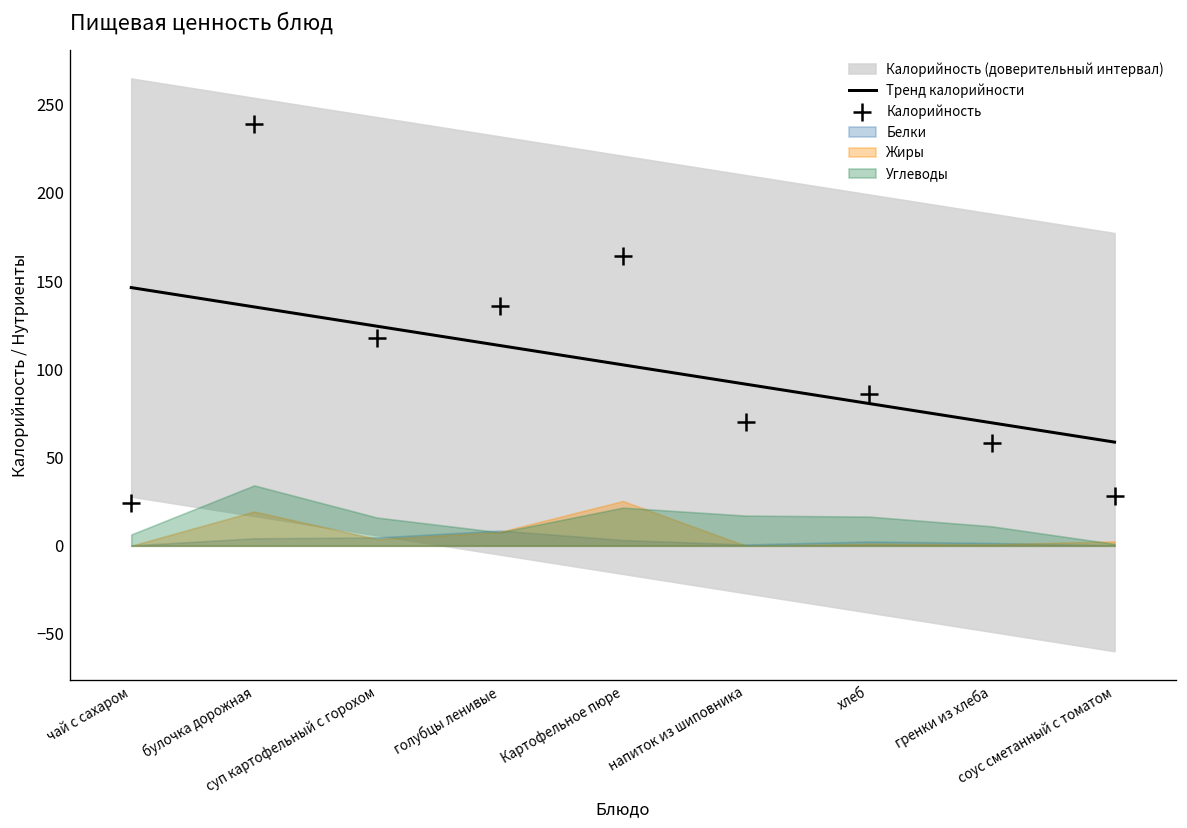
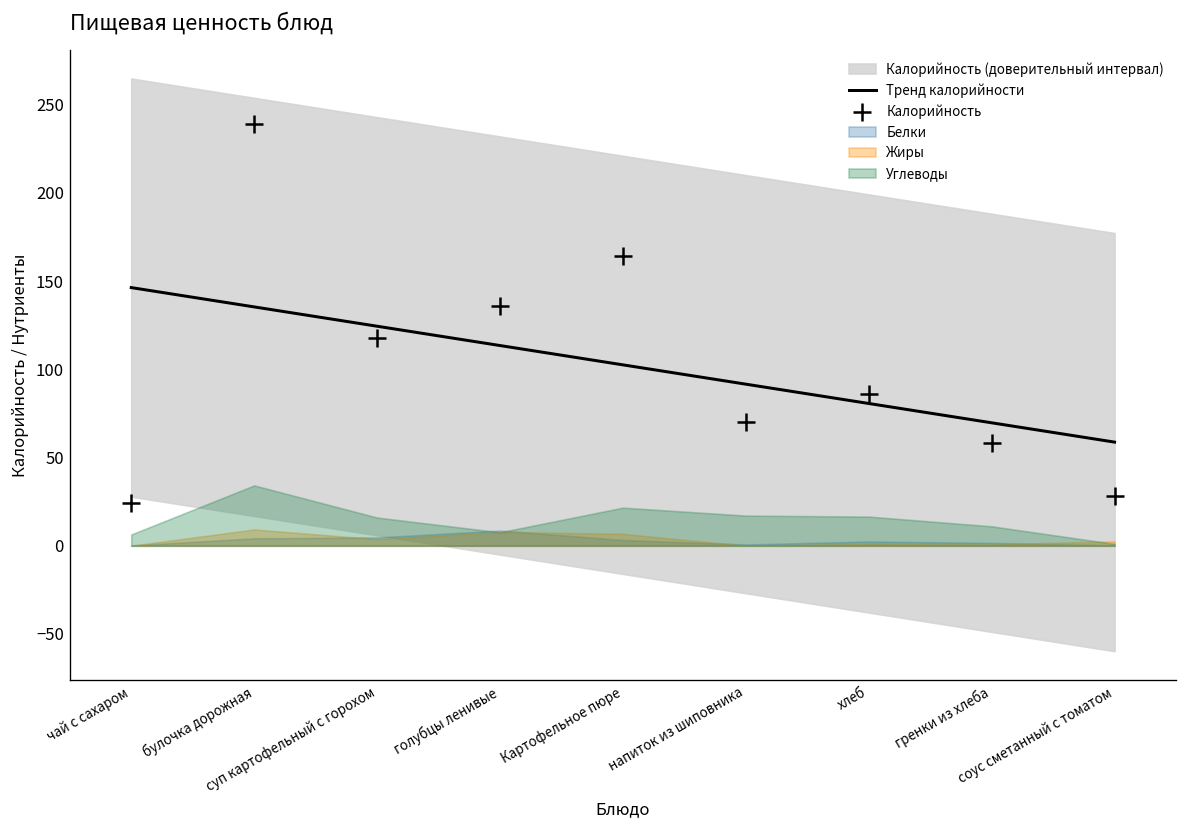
Жиры, булочка дорожная: 19 -> 9
Жиры, Картофельное пюре: 25 -> 7
